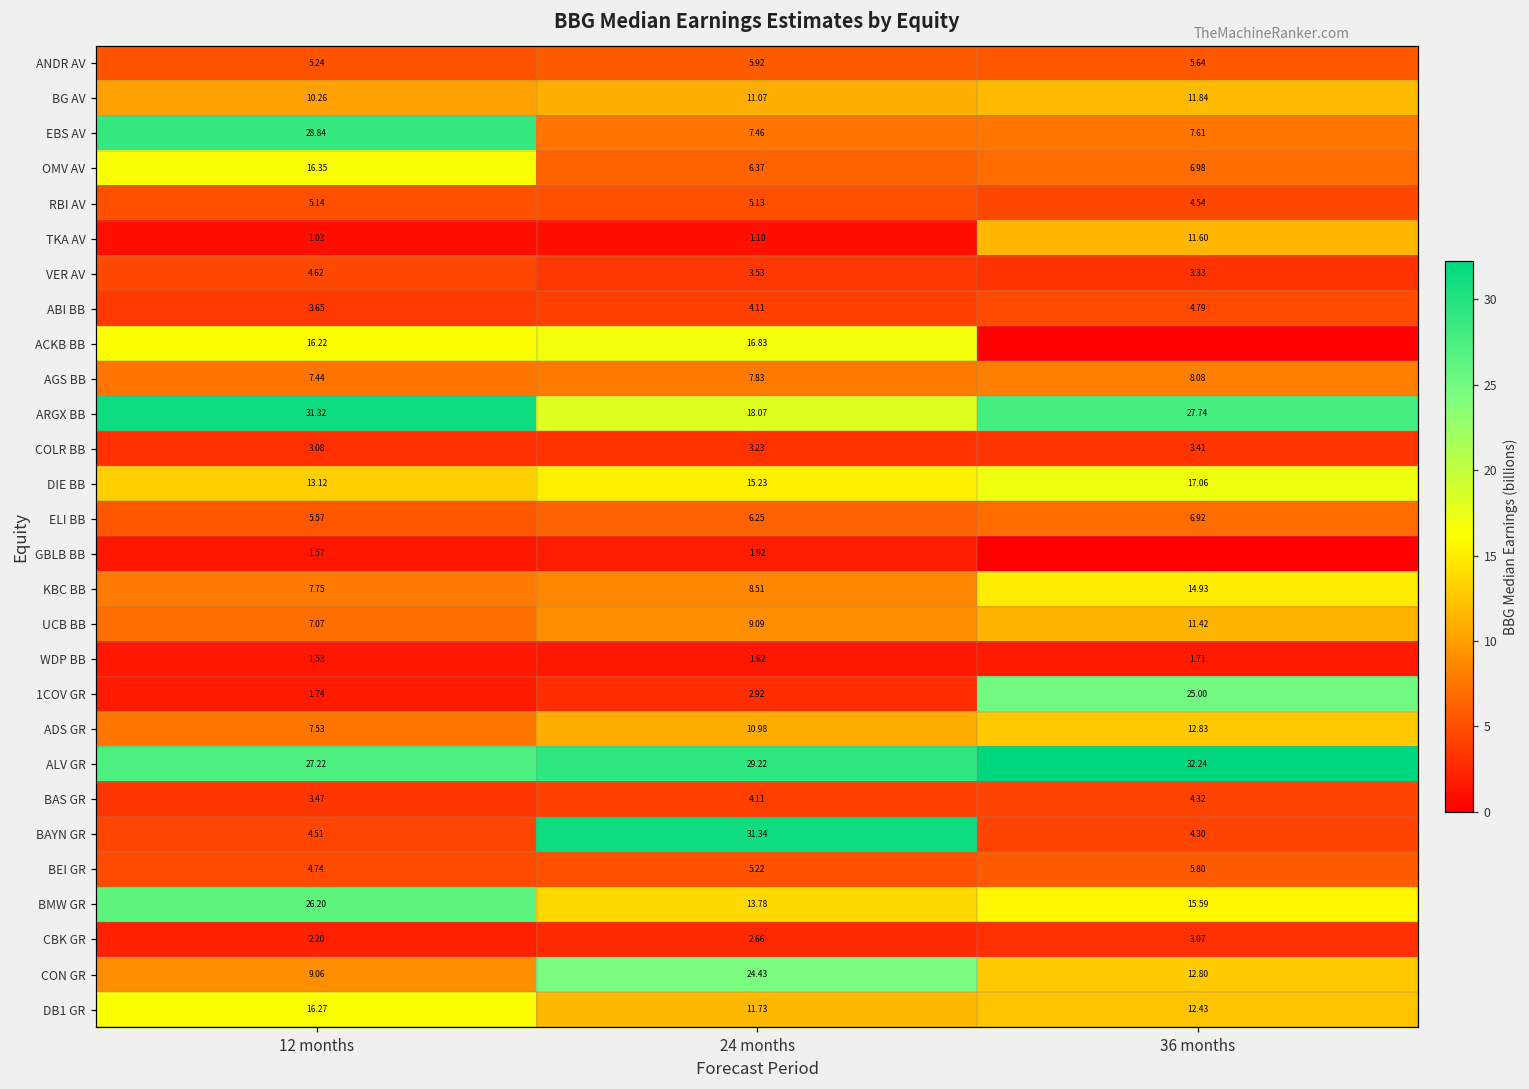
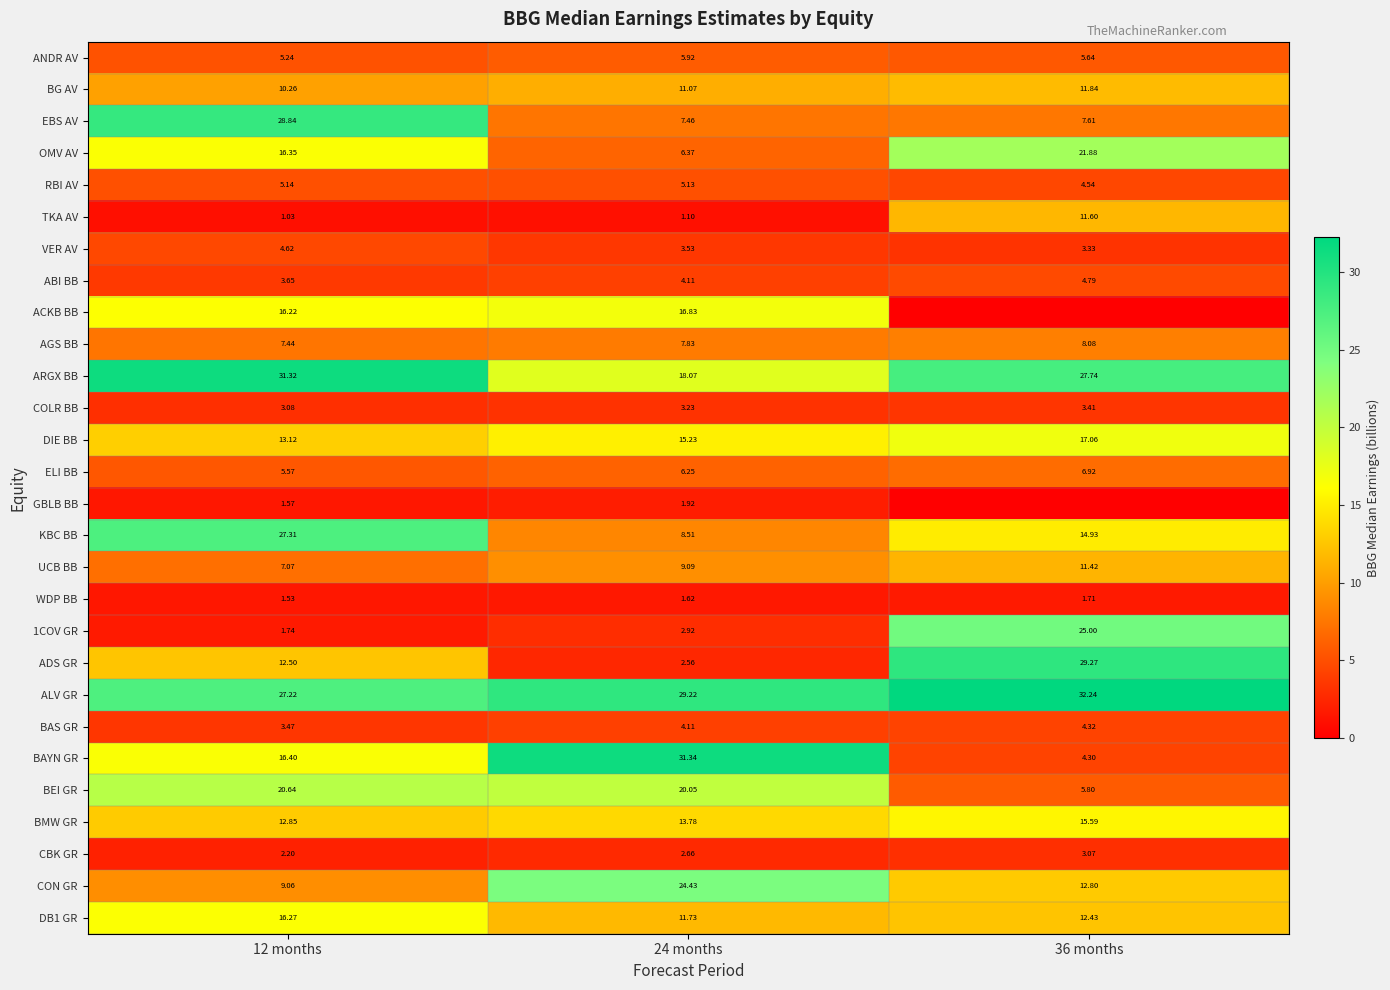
OMV AV, 36 months: 6.98 -> 21.88
KBC BB, 12 months: 7.75 -> 27.31
ADS GR, 12 months: 7.53 -> 12.50
ADS GR, 24 months: 10.98 -> 2.56
ADS GR, 36 months: 12.83 -> 29.27
BAYN GR, 12 months: 4.51 -> 16.40
BEI GR, 12 months: 4.74 -> 20.64
BEI GR, 24 months: 5.22 -> 20.05
BMW GR, 12 months: 26.20 -> 12.85
